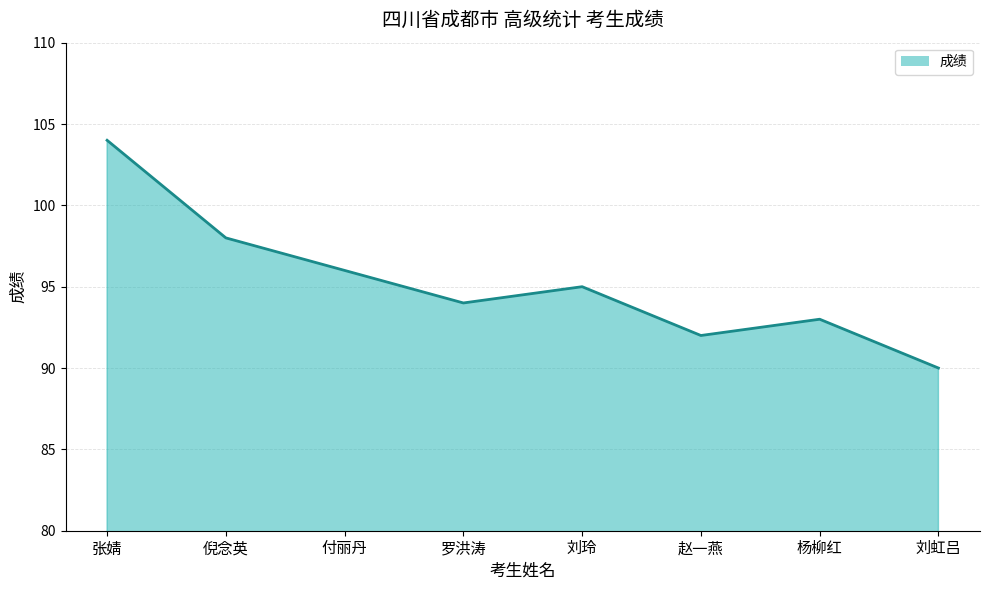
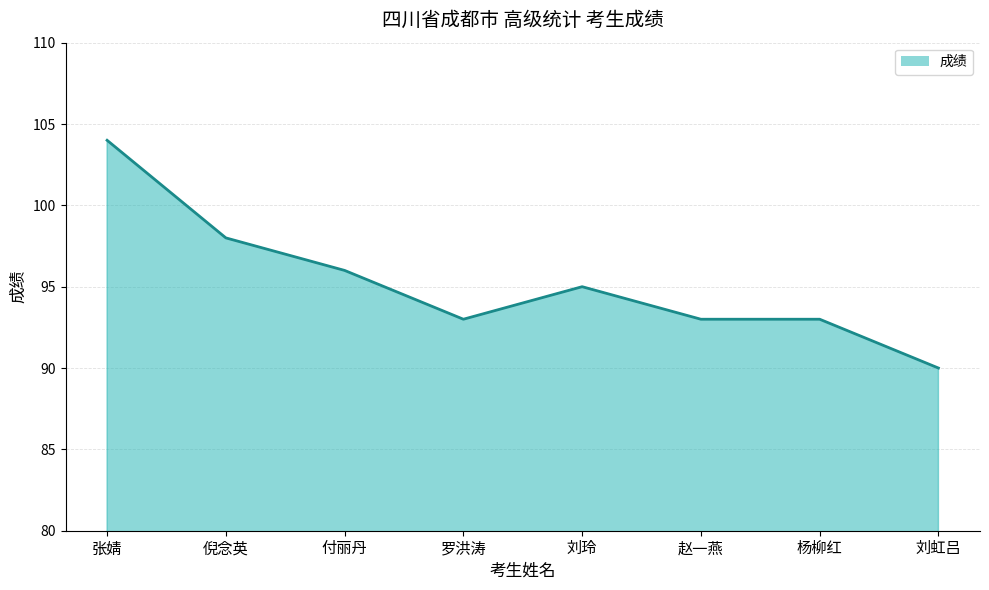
罗洪涛: 94 -> 93
赵一燕: 92 -> 93
